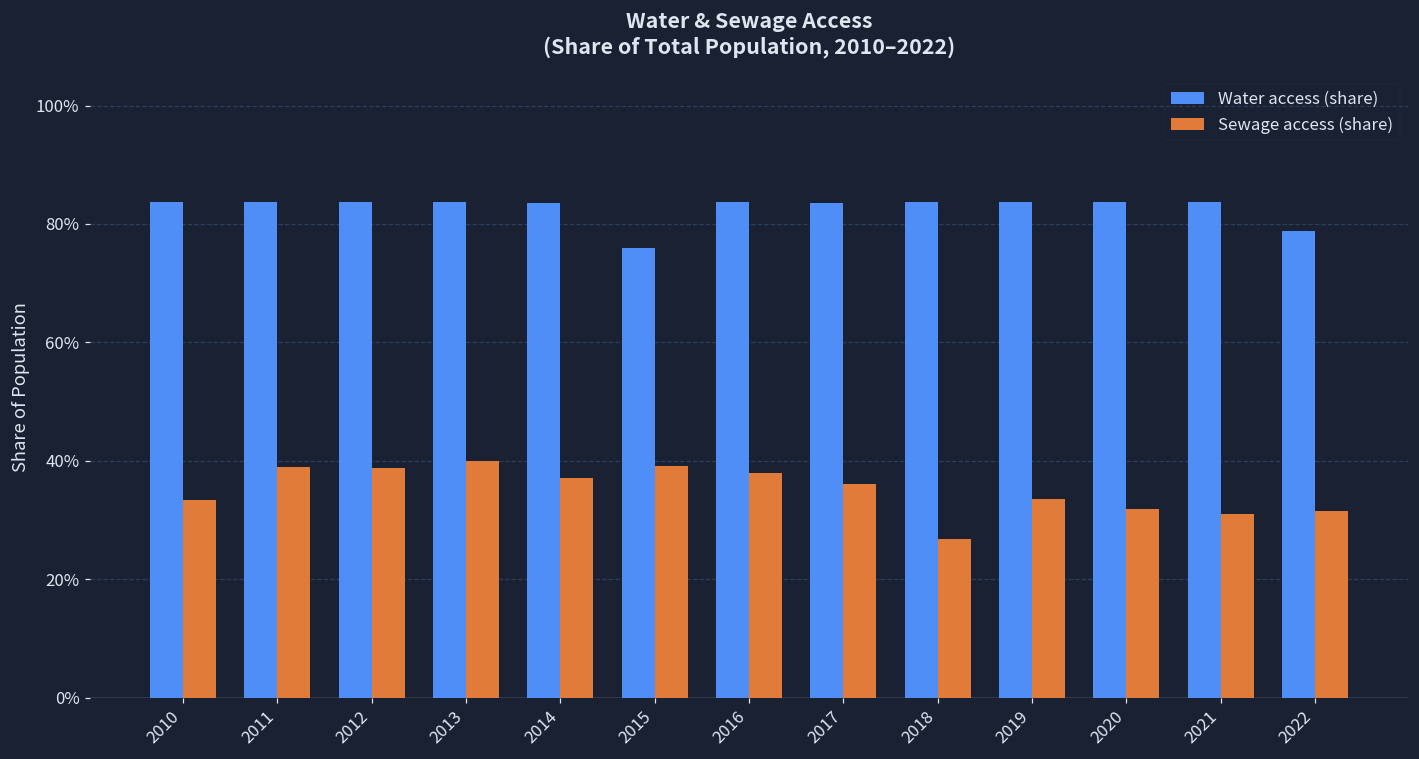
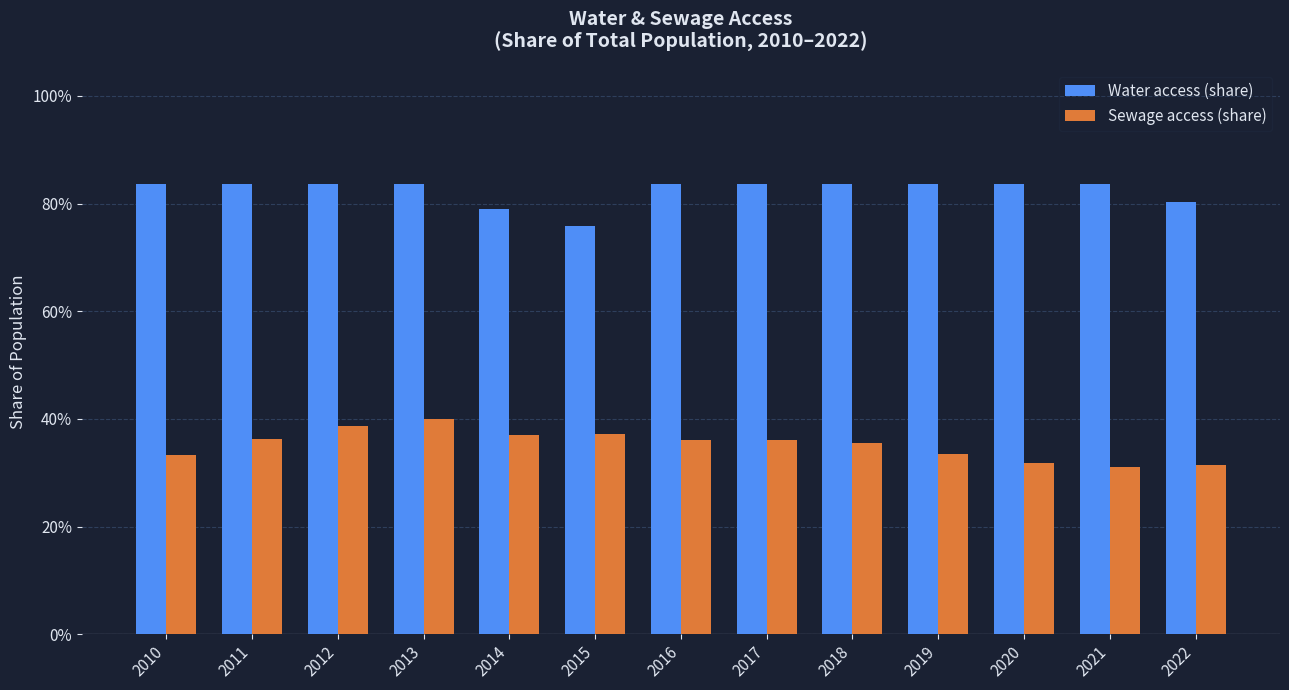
Sewage access (share), 2011: 39% -> 36%
Water access (share), 2014: 84% -> 79%
Sewage access (share), 2015: 39% -> 37%
Sewage access (share), 2016: 38% -> 36%
Sewage access (share), 2018: 27% -> 36%
Water access (share), 2022: 79% -> 80%
